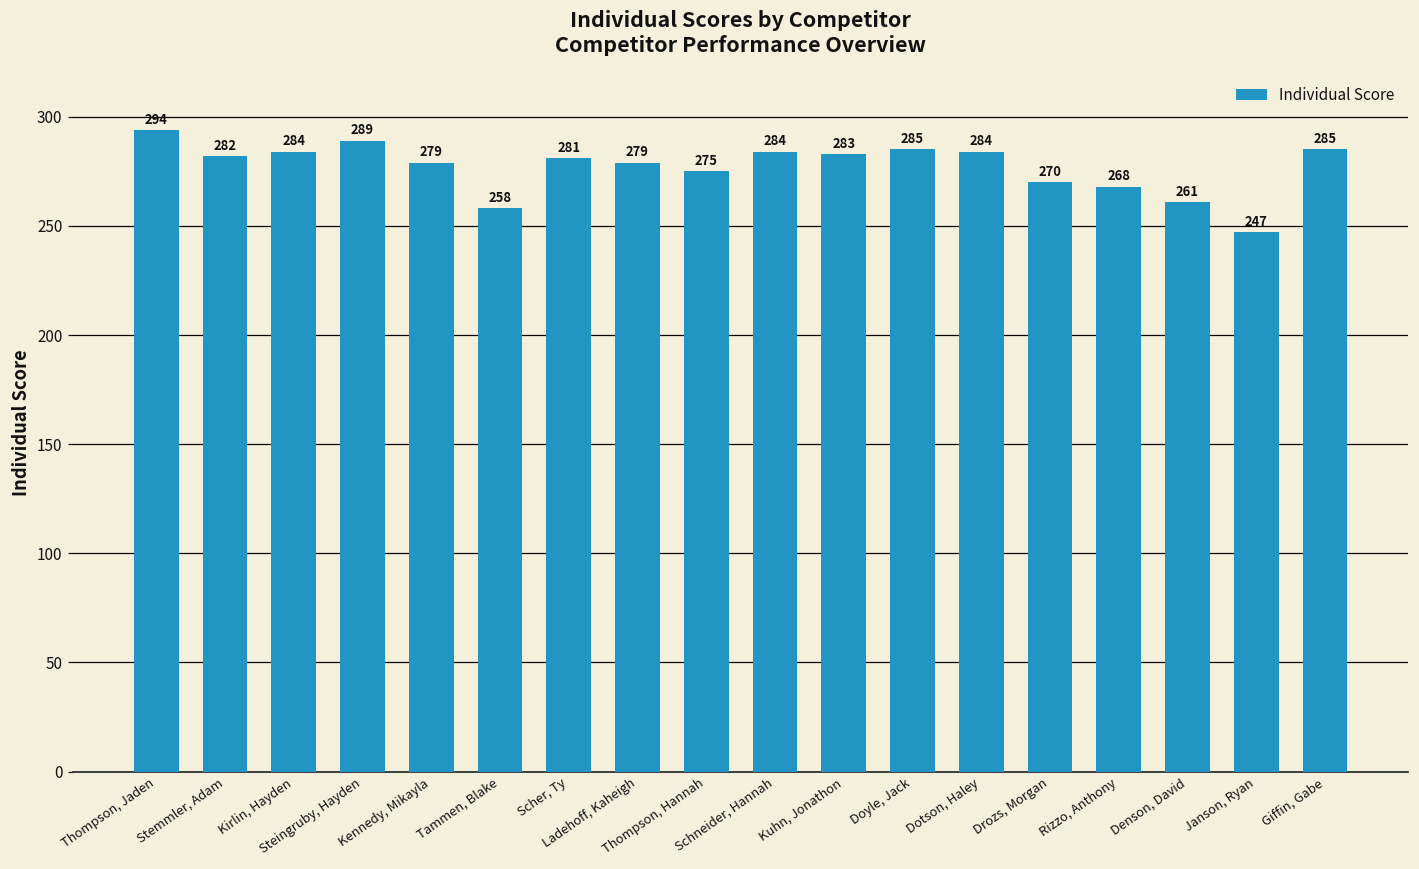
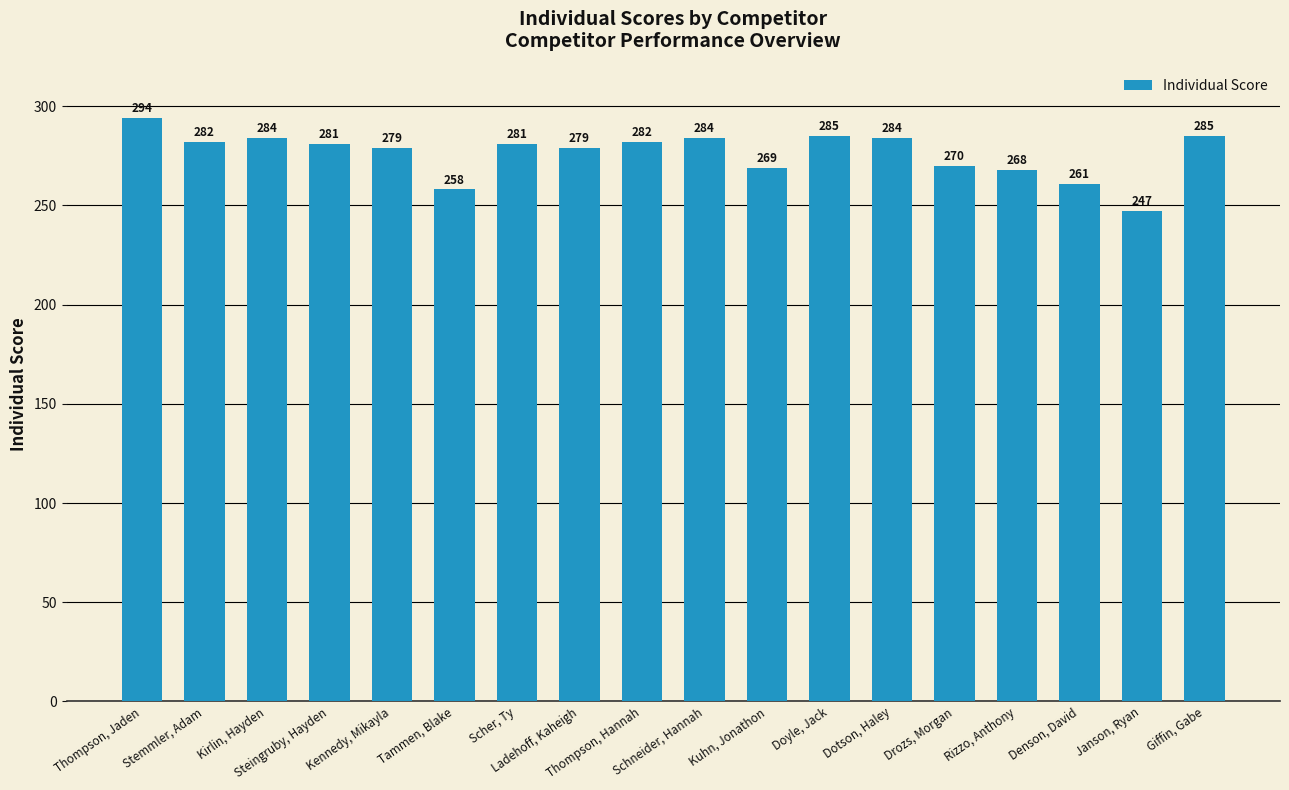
Steingruby, Hayden: 289 -> 281
Thompson, Hannah: 275 -> 282
Kuhn, Jonathon: 283 -> 269
